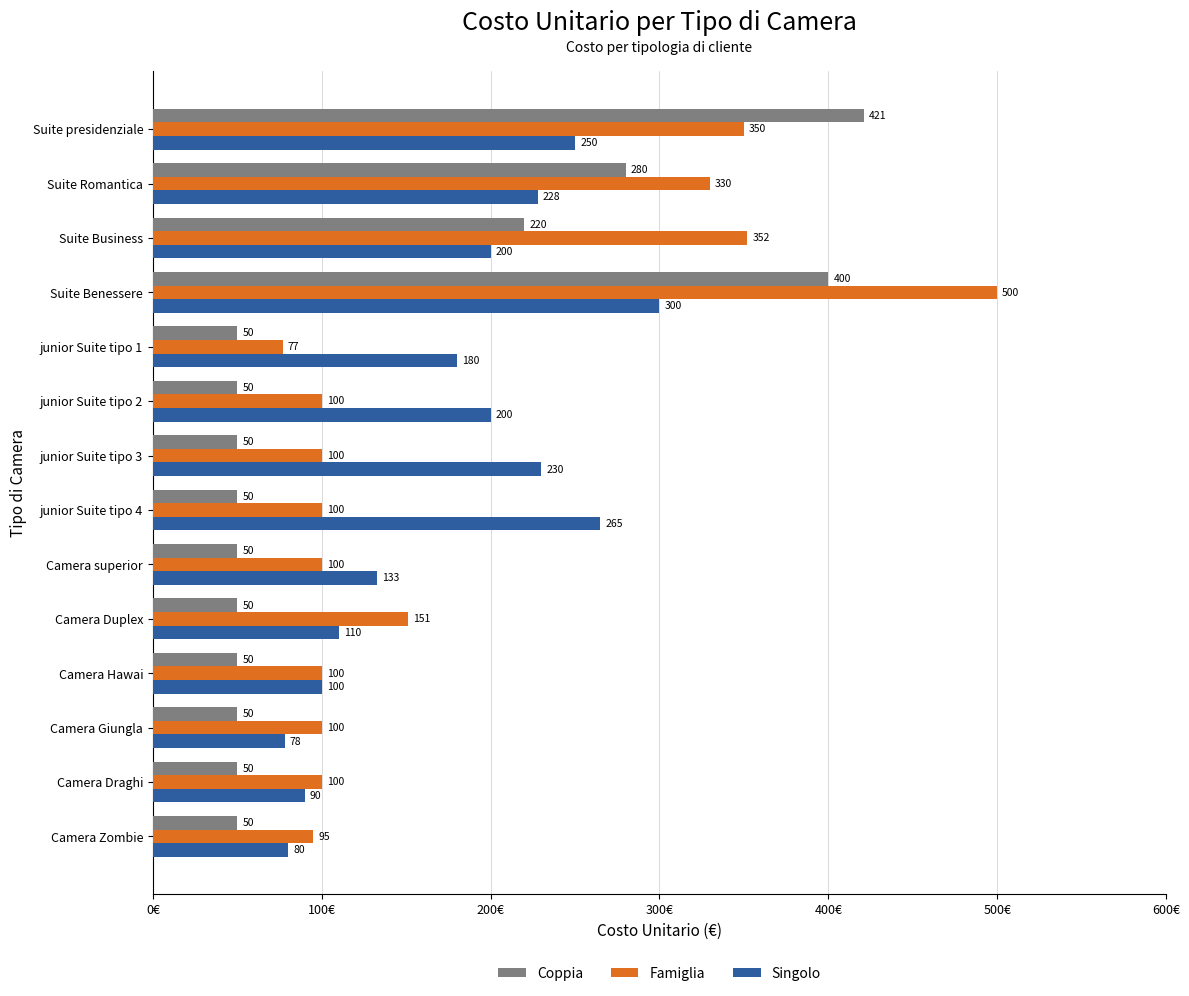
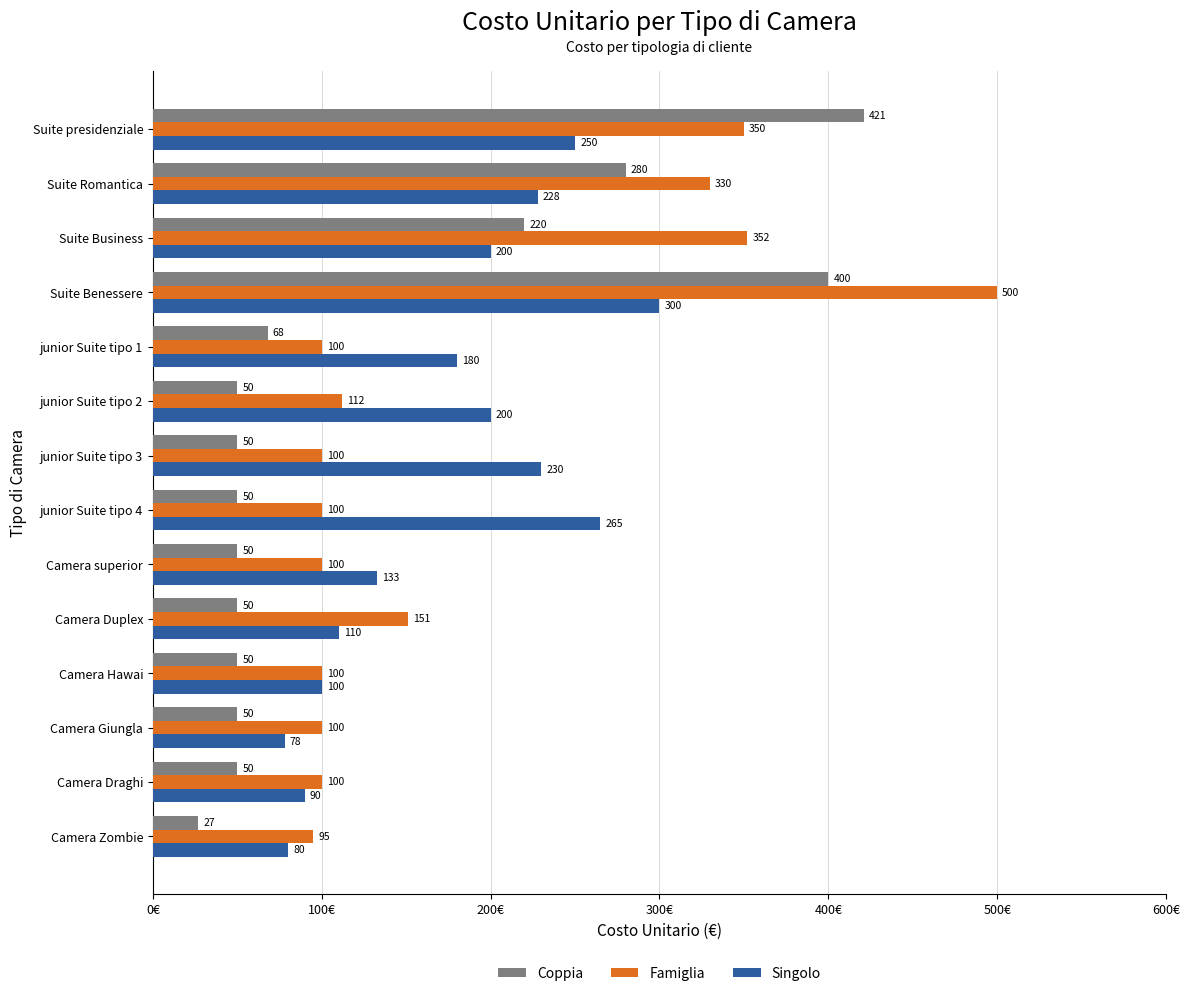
Coppia, junior Suite tipo 1: 50 -> 68
Famiglia, junior Suite tipo 1: 77 -> 100
Famiglia, junior Suite tipo 2: 100 -> 112
Coppia, Camera Zombie: 50 -> 27
